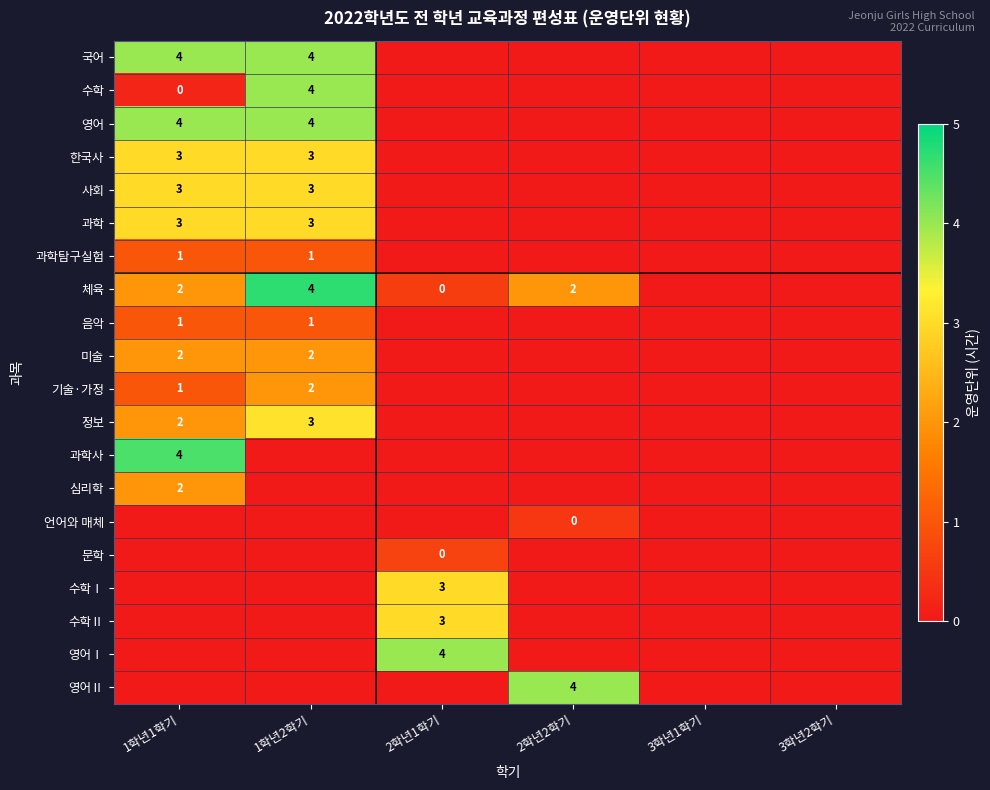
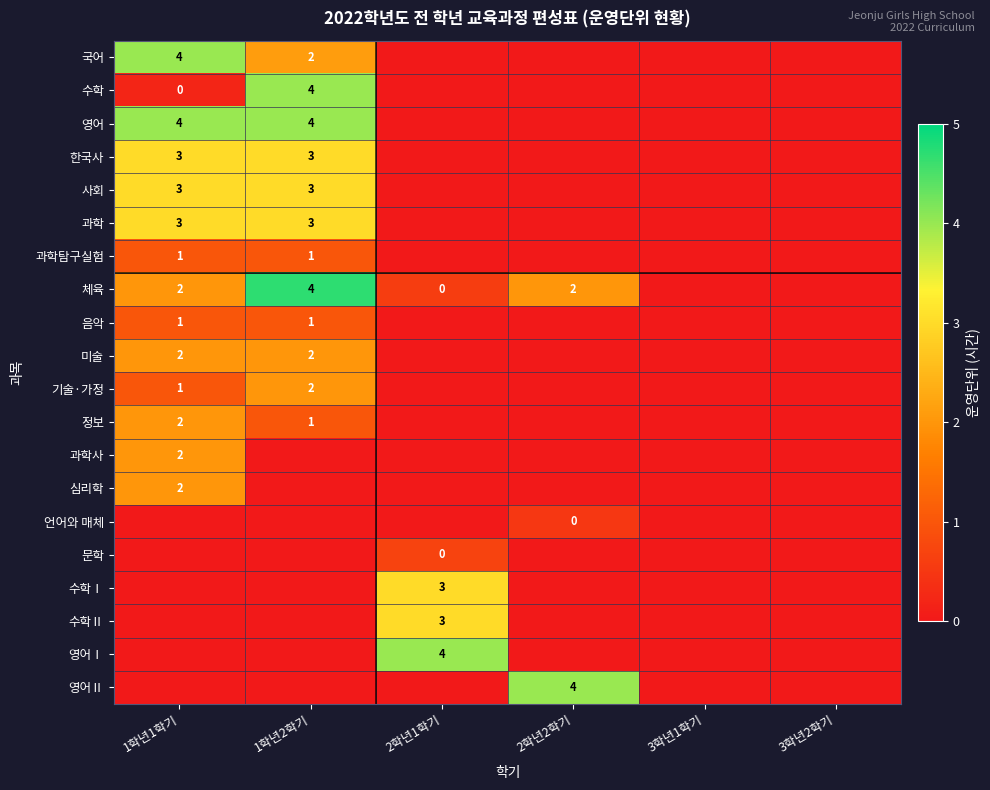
국어, 1학년2학기: 4 -> 2
정보, 1학년2학기: 3 -> 1
과학사, 1학년1학기: 4 -> 2
